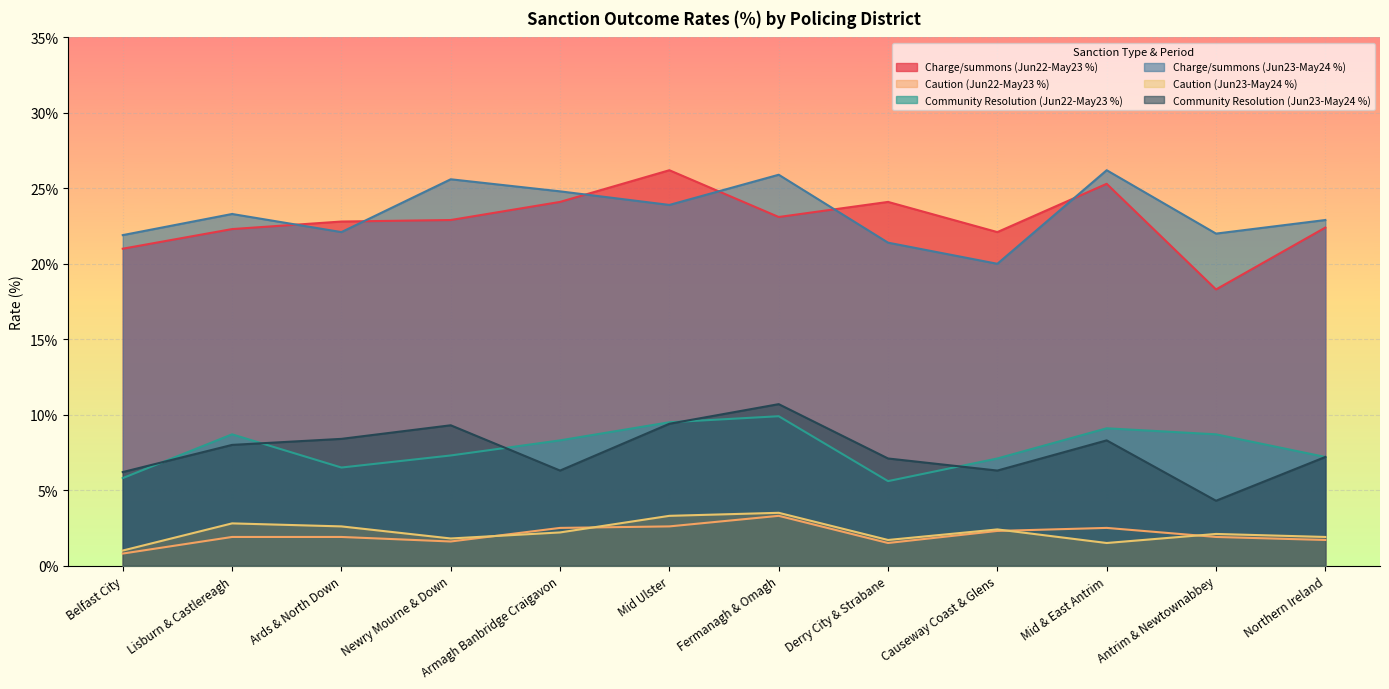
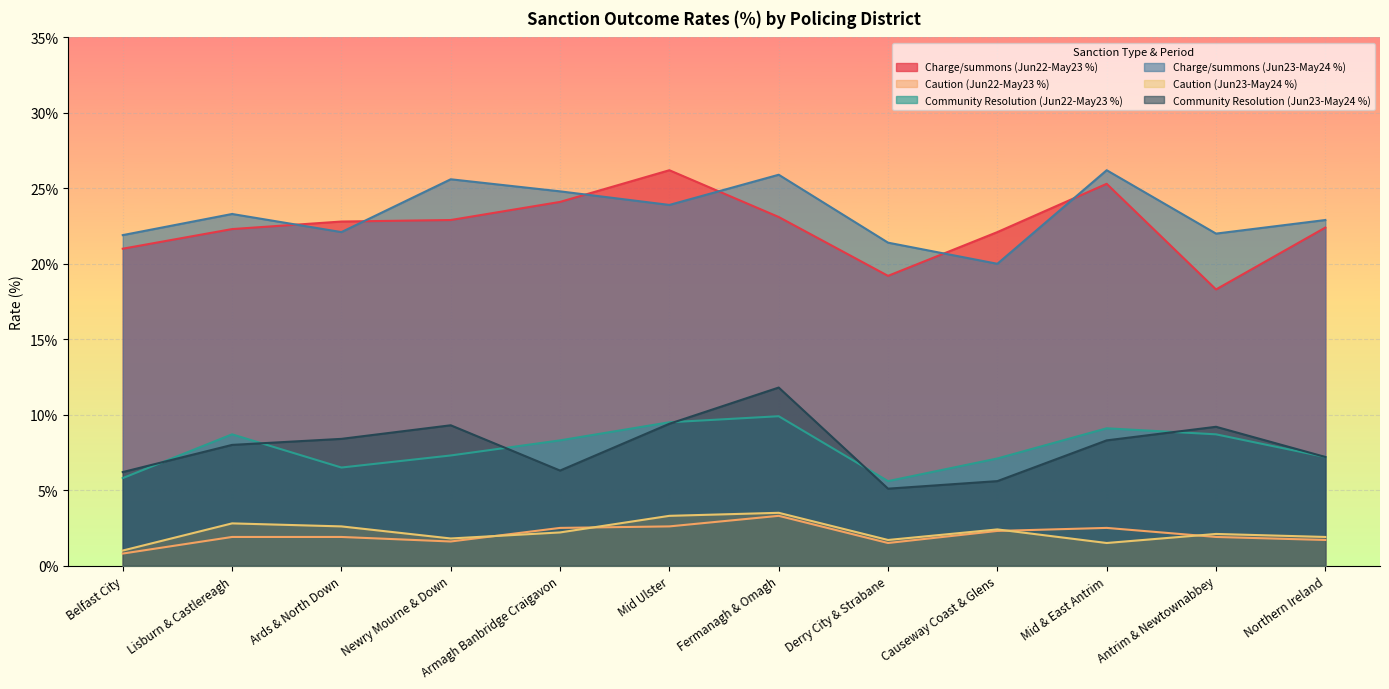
Community Resolution (Jun23-May24 %), Fermanagh & Omagh: 10.7% -> 11.8%
Charge/summons (Jun22-May23 %), Derry City & Strabane: 24.1% -> 19.2%
Community Resolution (Jun23-May24 %), Derry City & Strabane: 7.1% -> 5.1%
Community Resolution (Jun23-May24 %), Causeway Coast & Glens: 6.3% -> 5.6%
Community Resolution (Jun23-May24 %), Antrim & Newtownabbey: 4.3% -> 9.2%
